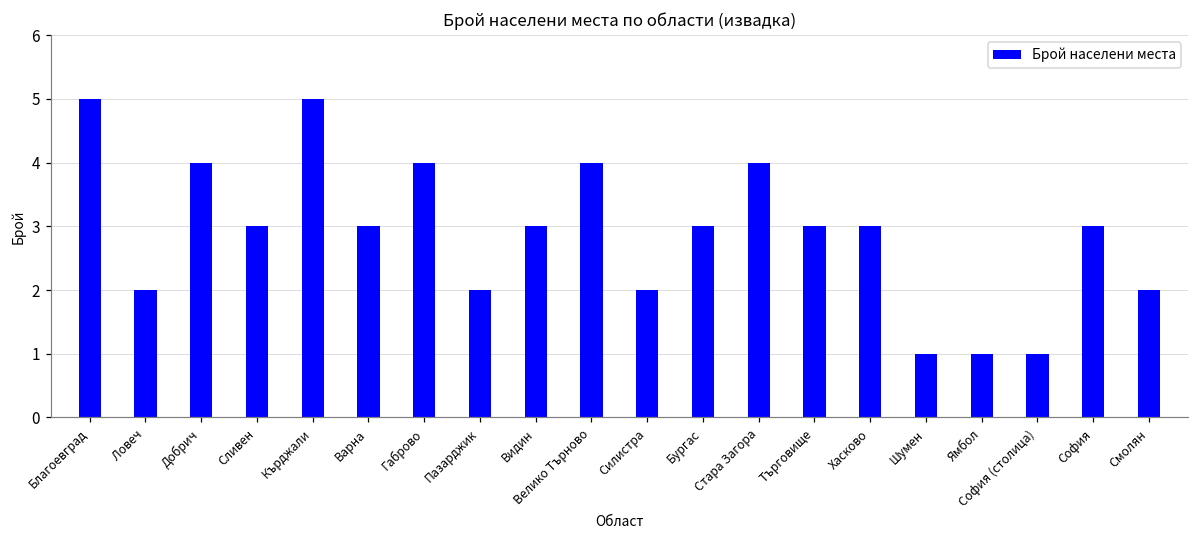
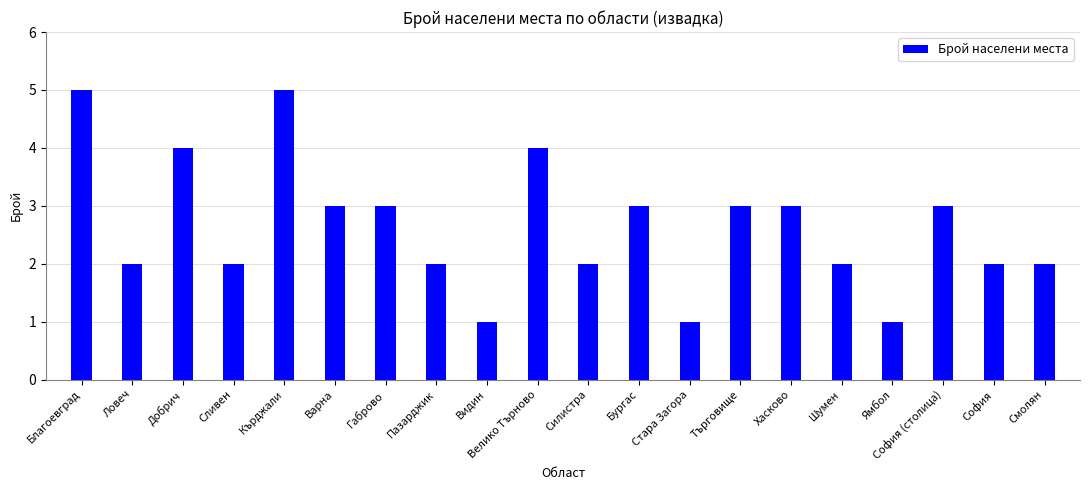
Сливен: 3 -> 2
Габрово: 4 -> 3
Видин: 3 -> 1
Стара Загора: 4 -> 1
Шумен: 1 -> 2
София (столица): 1 -> 3
София: 3 -> 2
